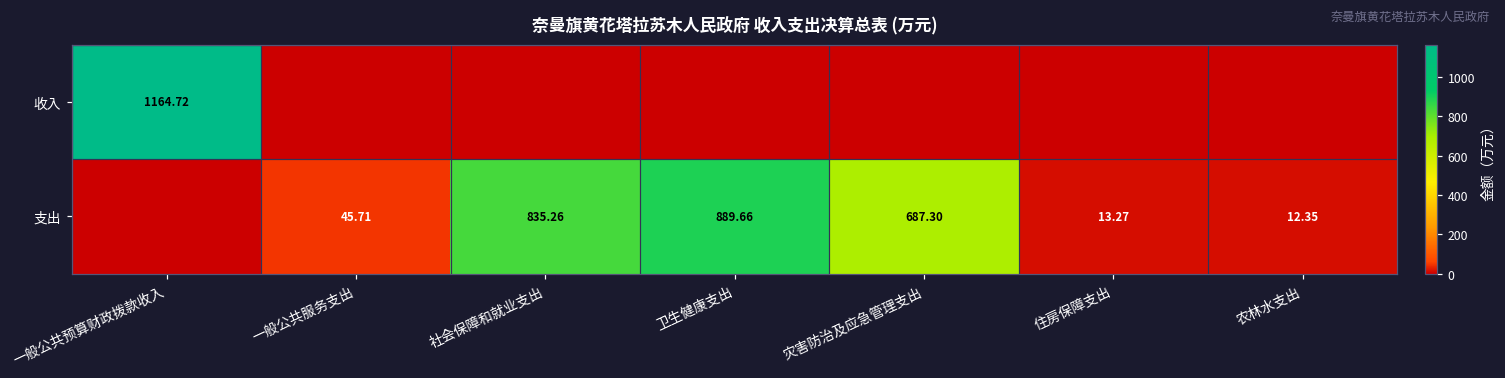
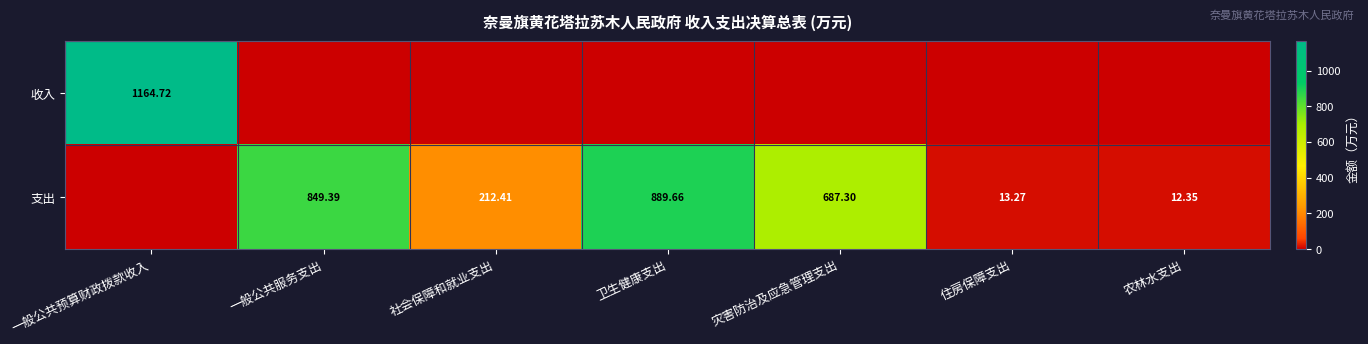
支出, 一般公共服务支出: 45.71 -> 849.39
支出, 社会保障和就业支出: 835.26 -> 212.41
